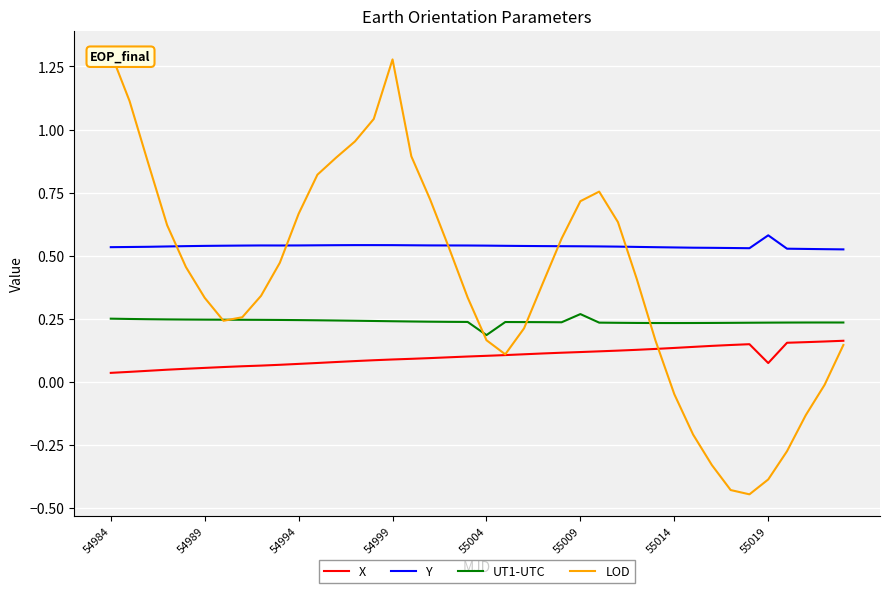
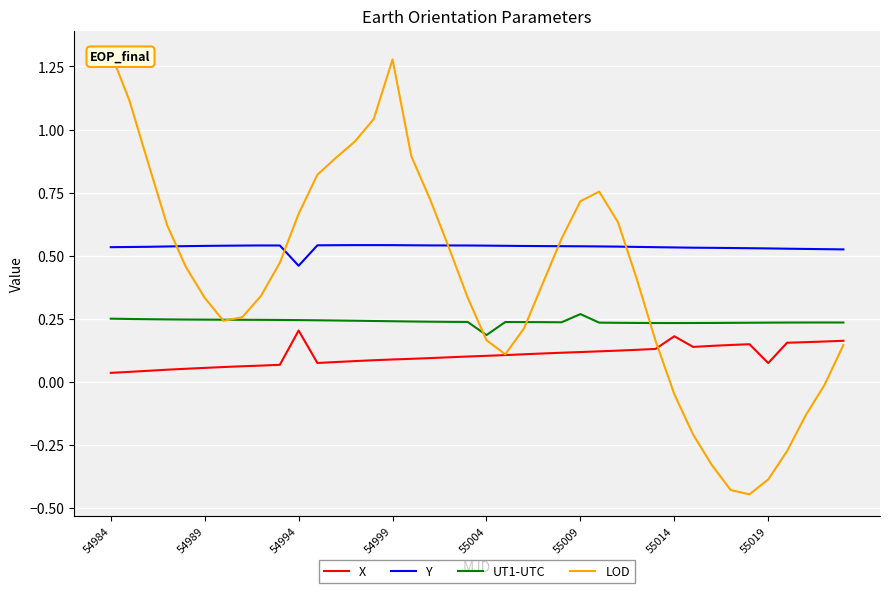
X, 54994: 0.07 -> 0.20
Y, 54994: 0.54 -> 0.46
X, 55014: 0.13 -> 0.18
Y, 55019: 0.58 -> 0.53
